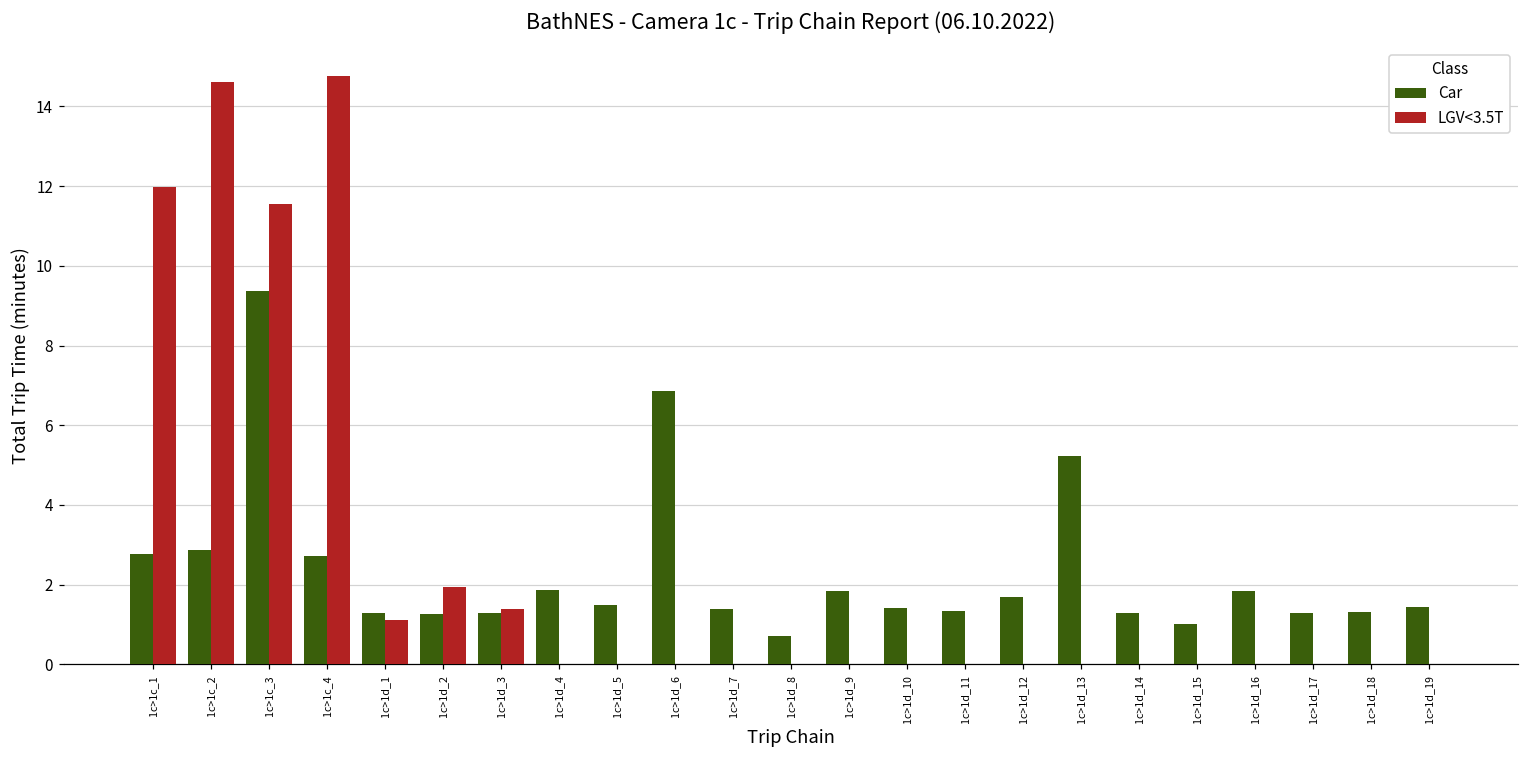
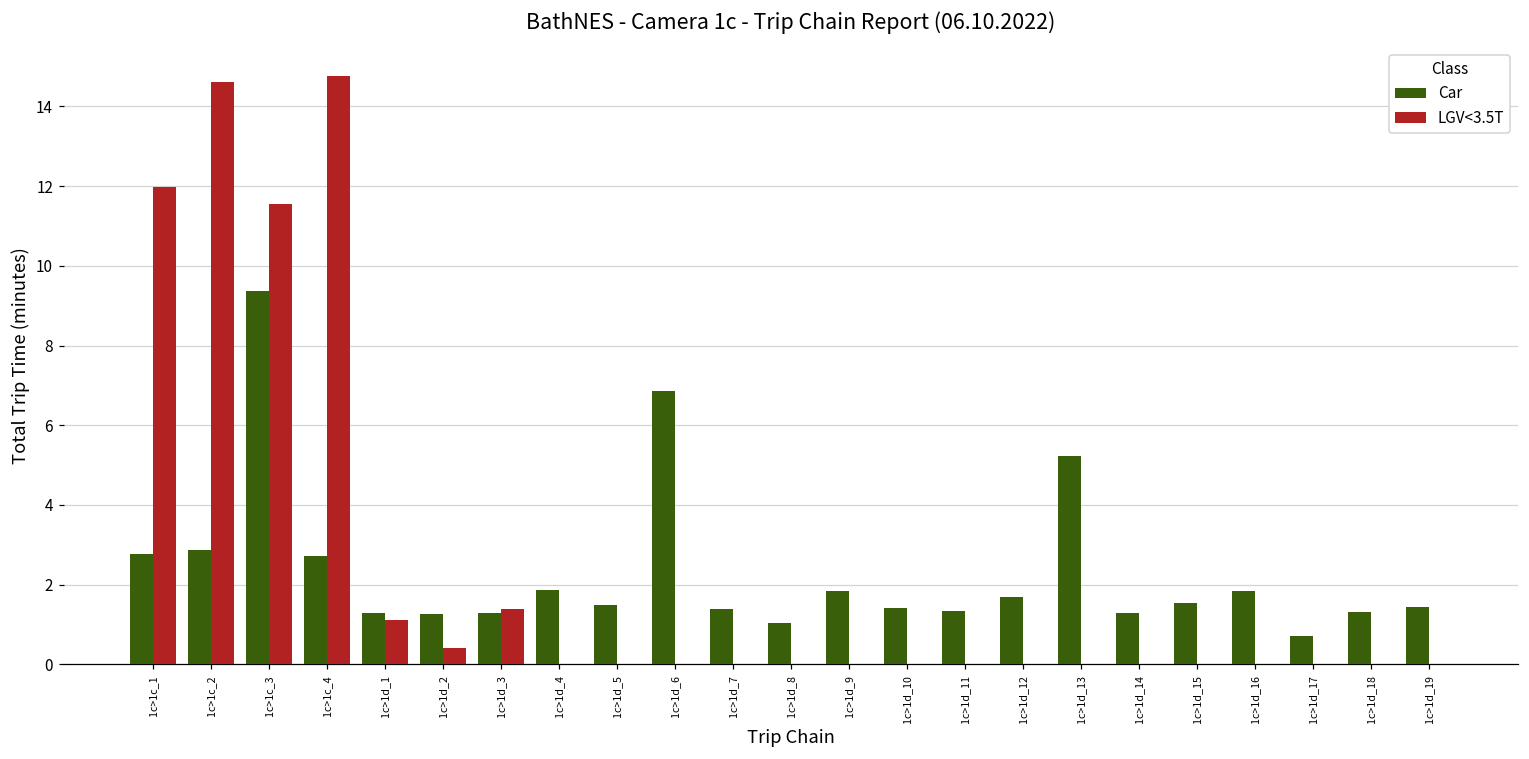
LGV<3.5T, 1c>1d_2: 1.9 -> 0.4
Car, 1c>1d_8: 0.7 -> 1.1
Car, 1c>1d_15: 1.0 -> 1.5
Car, 1c>1d_17: 1.3 -> 0.7
